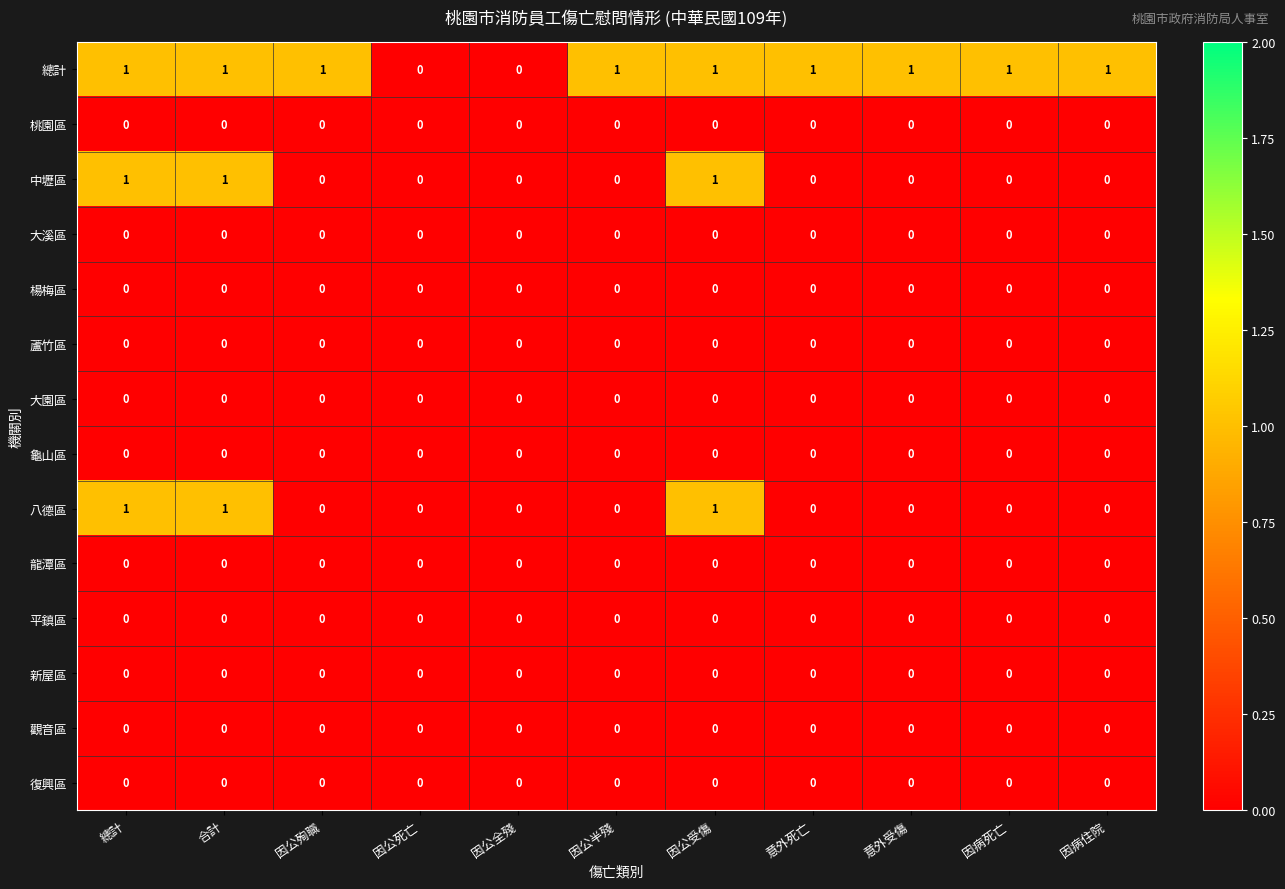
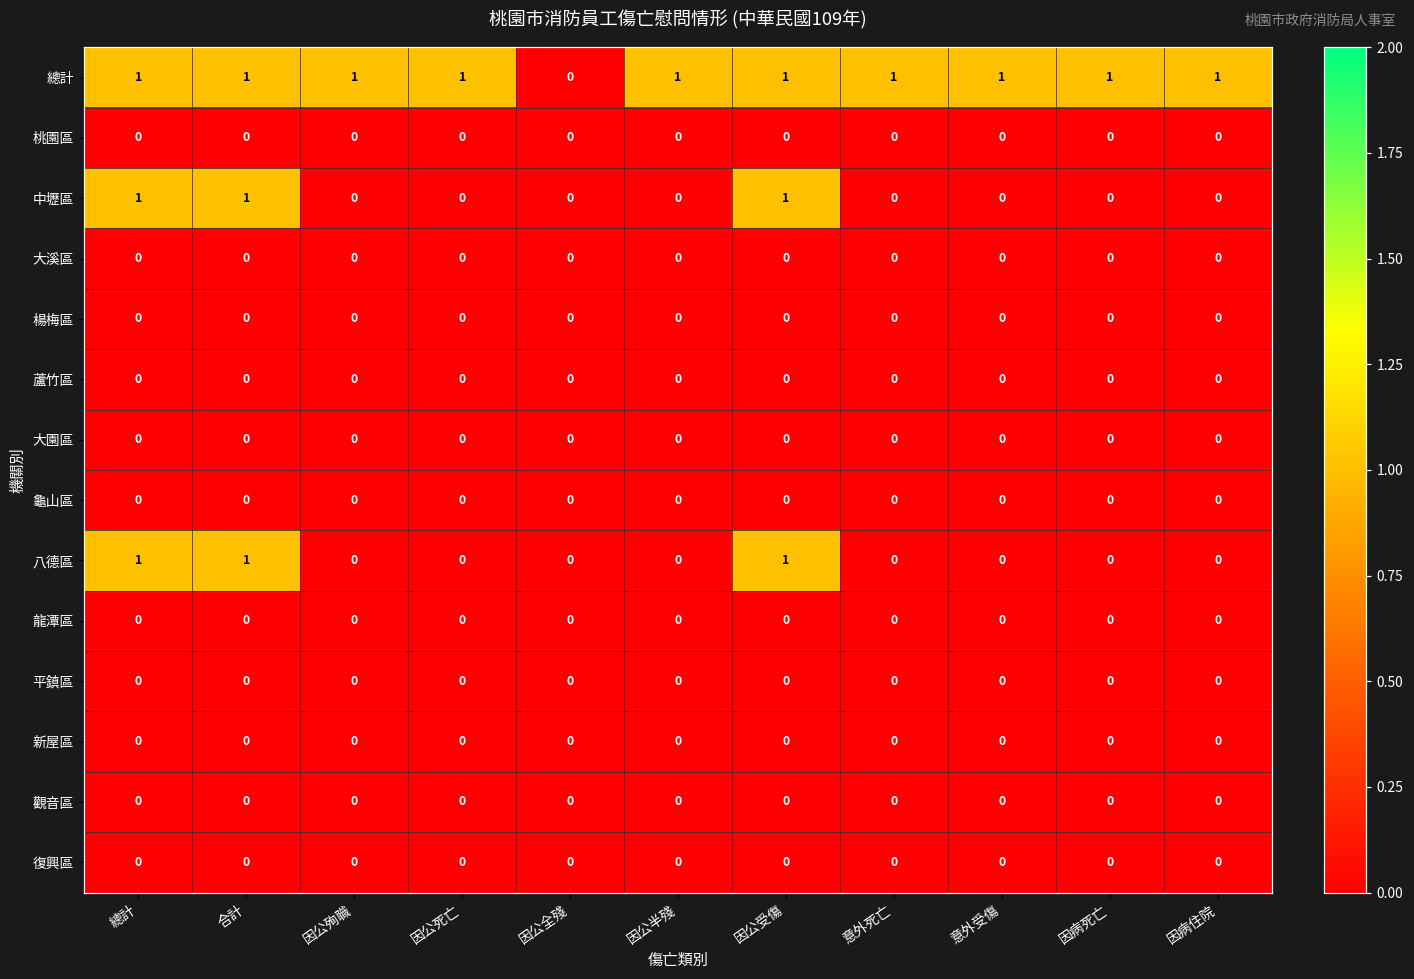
總計, 因公死亡: 0 -> 1
